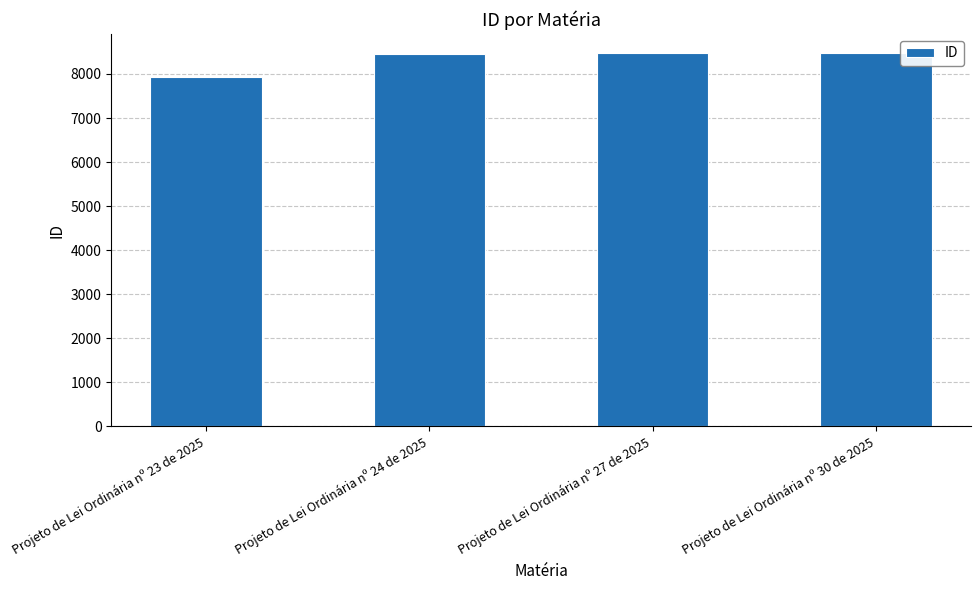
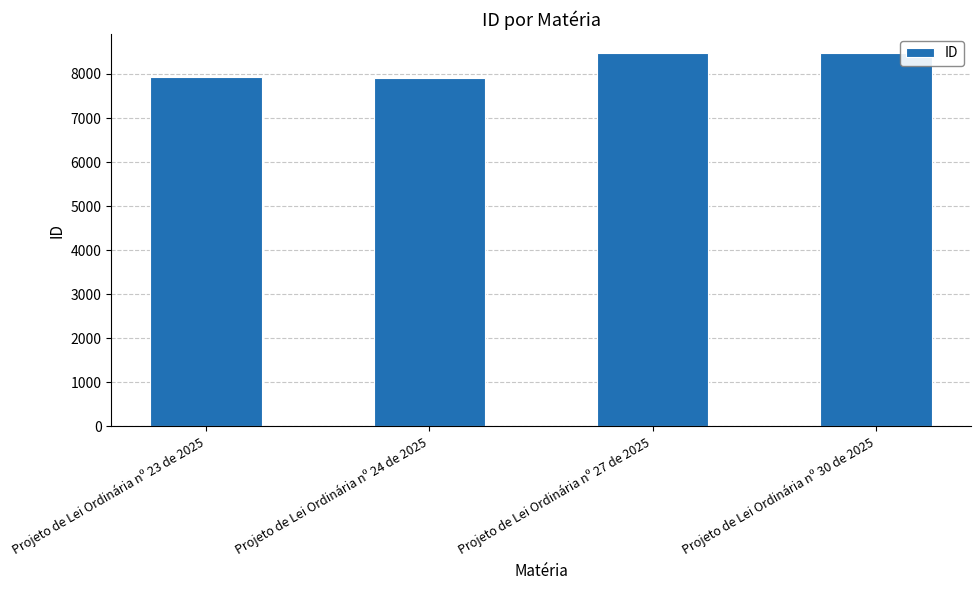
Projeto de Lei Ordinária nº 24 de 2025: 8500 -> 7900
